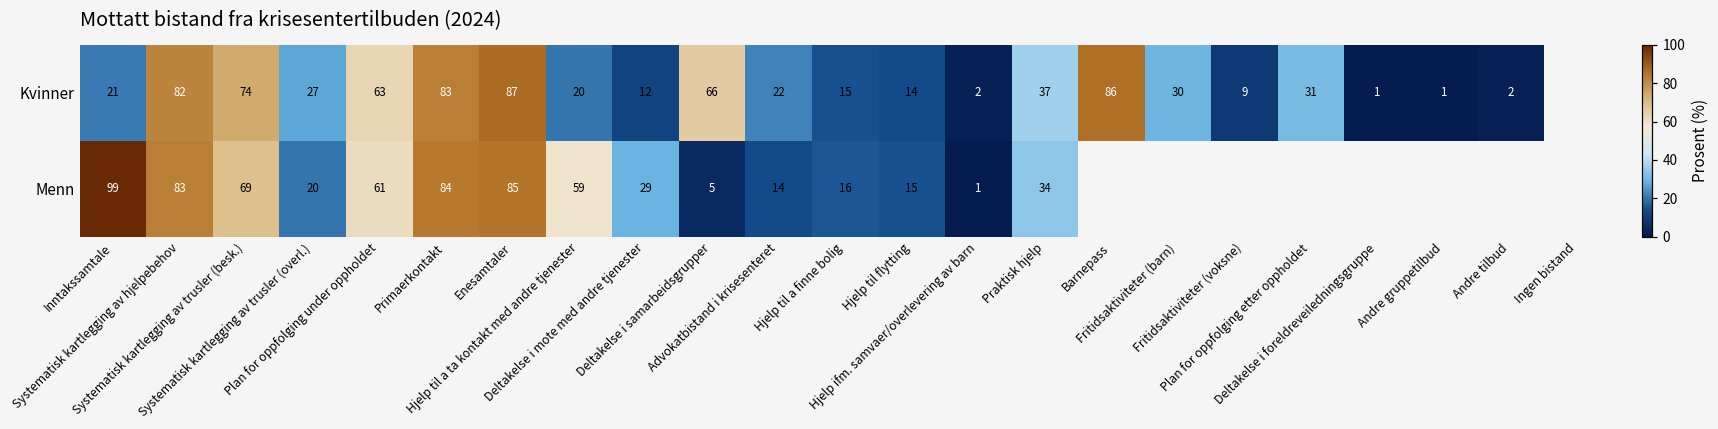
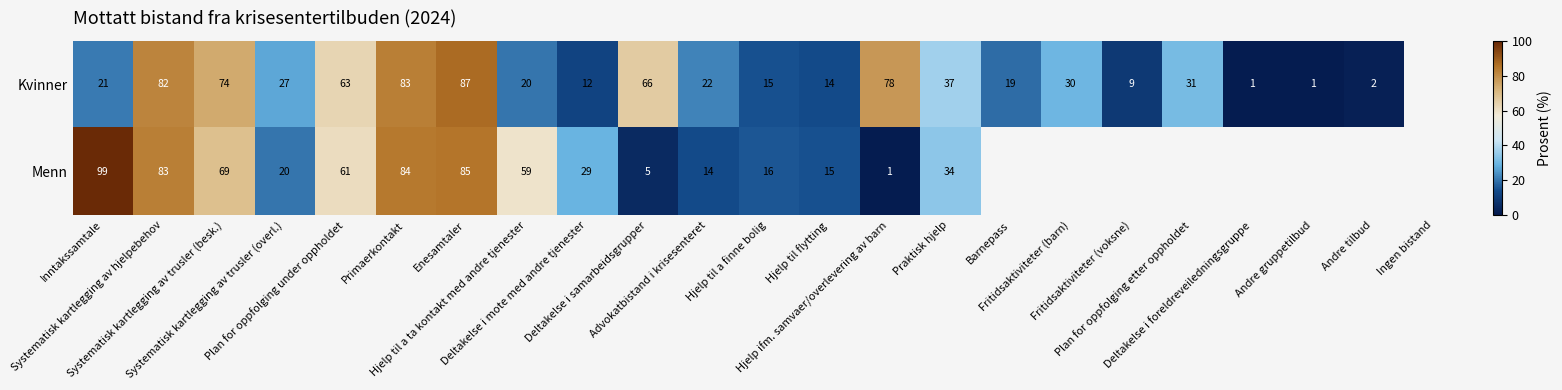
Kvinner, Hjelp ifm. samvaer/overlevering av barn: 2 -> 78
Kvinner, Barnepass: 86 -> 19
